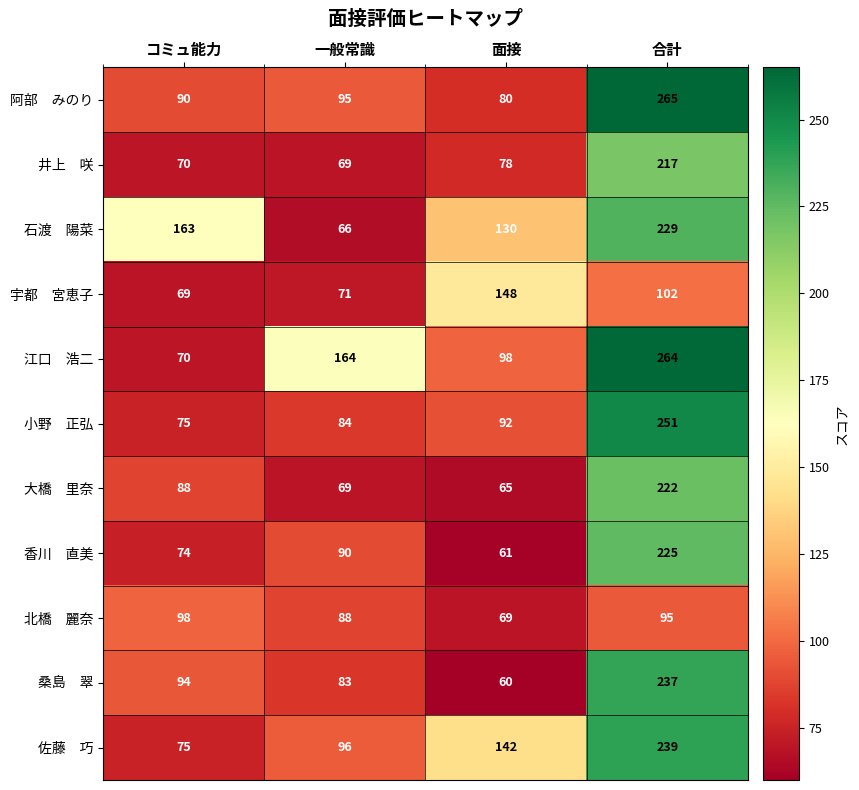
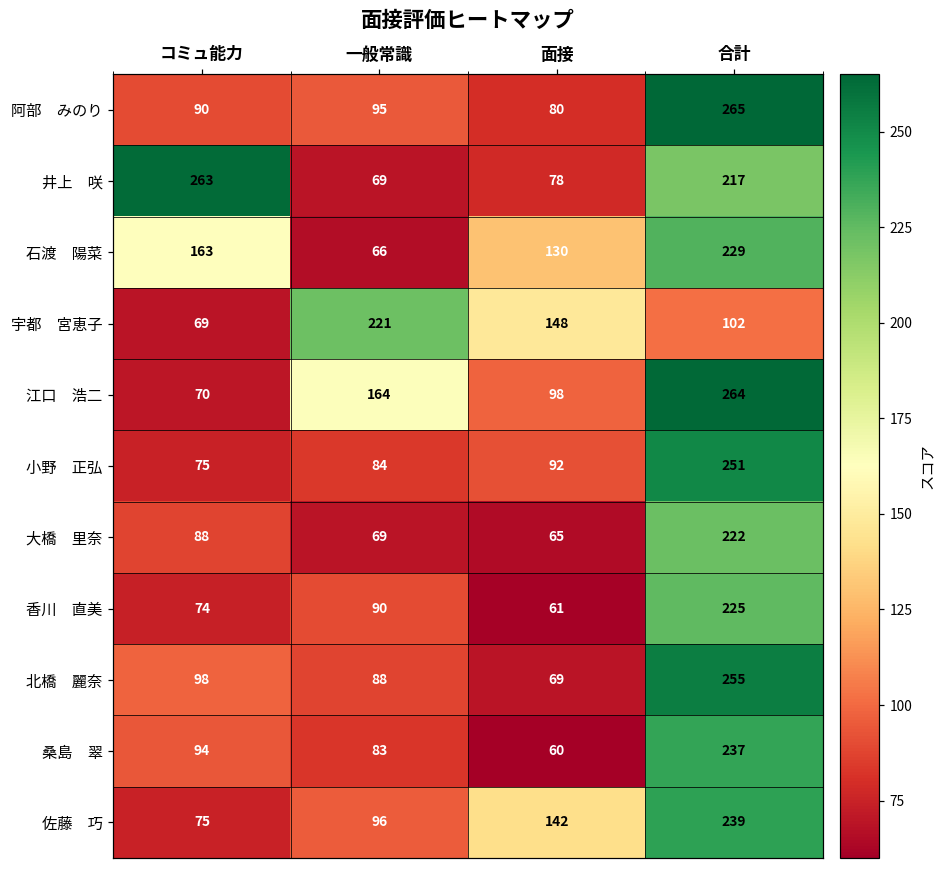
井上 咲, コミュ能力: 70 -> 263
宇都 宮恵子, 一般常識: 71 -> 221
北橋 麗奈, 合計: 95 -> 255
